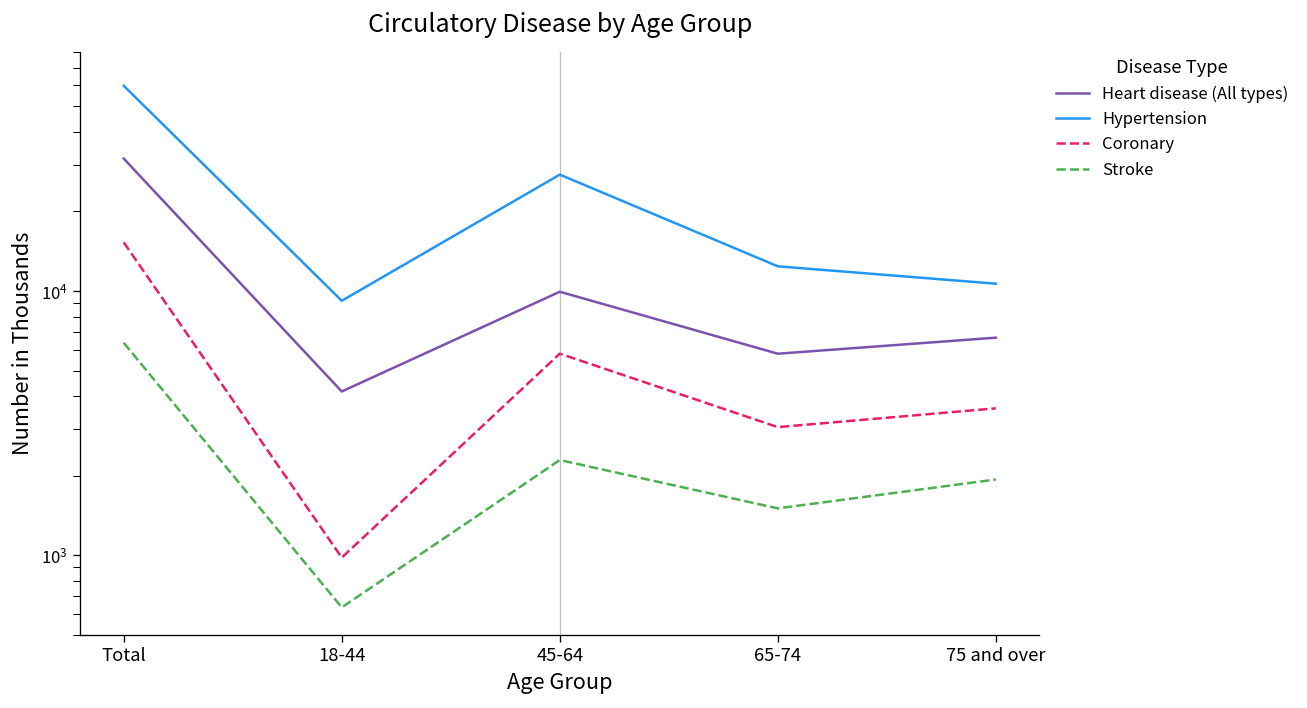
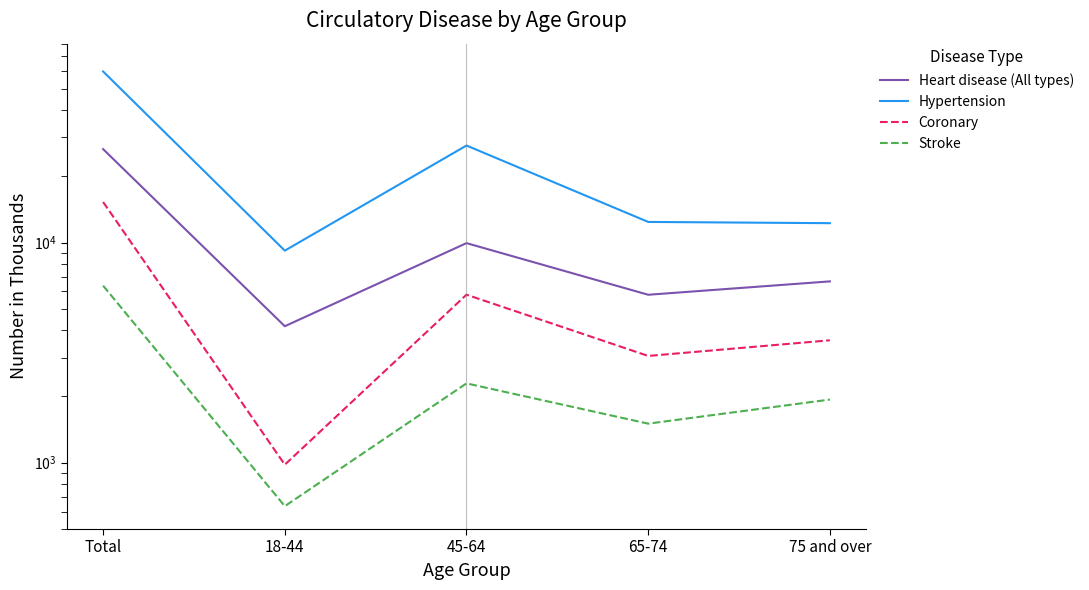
Heart disease (All types), Total: 32000 -> 27000
Hypertension, 75 and over: 11000 -> 12000
